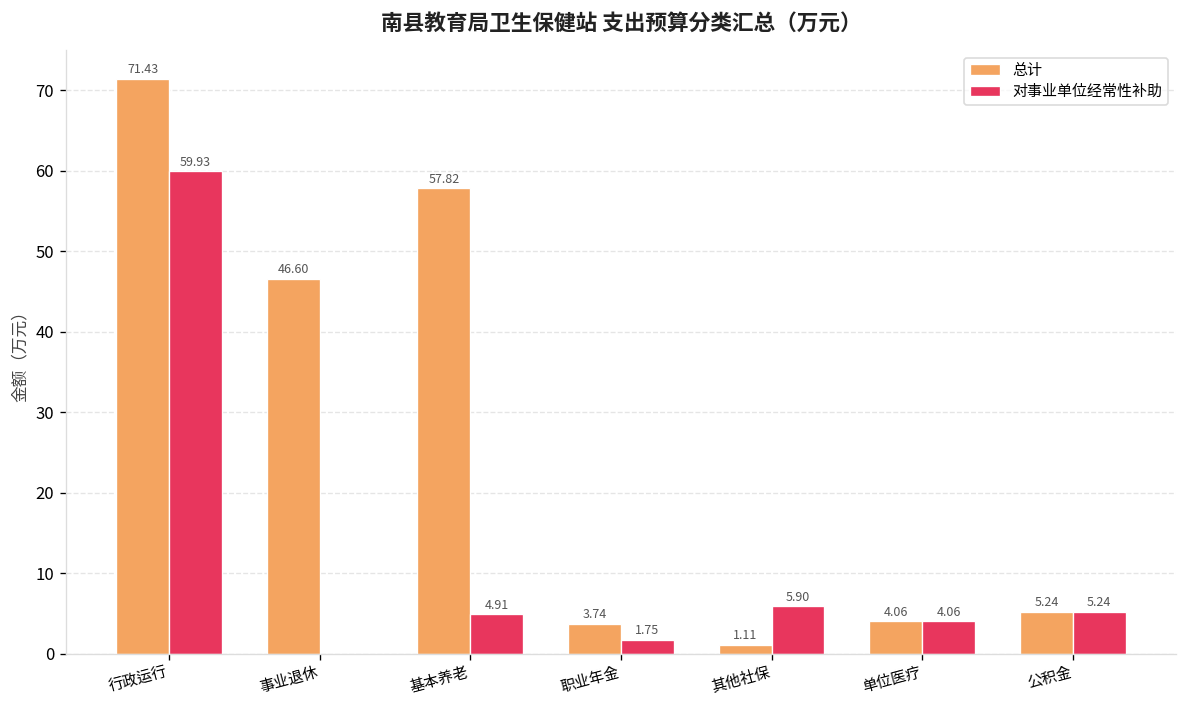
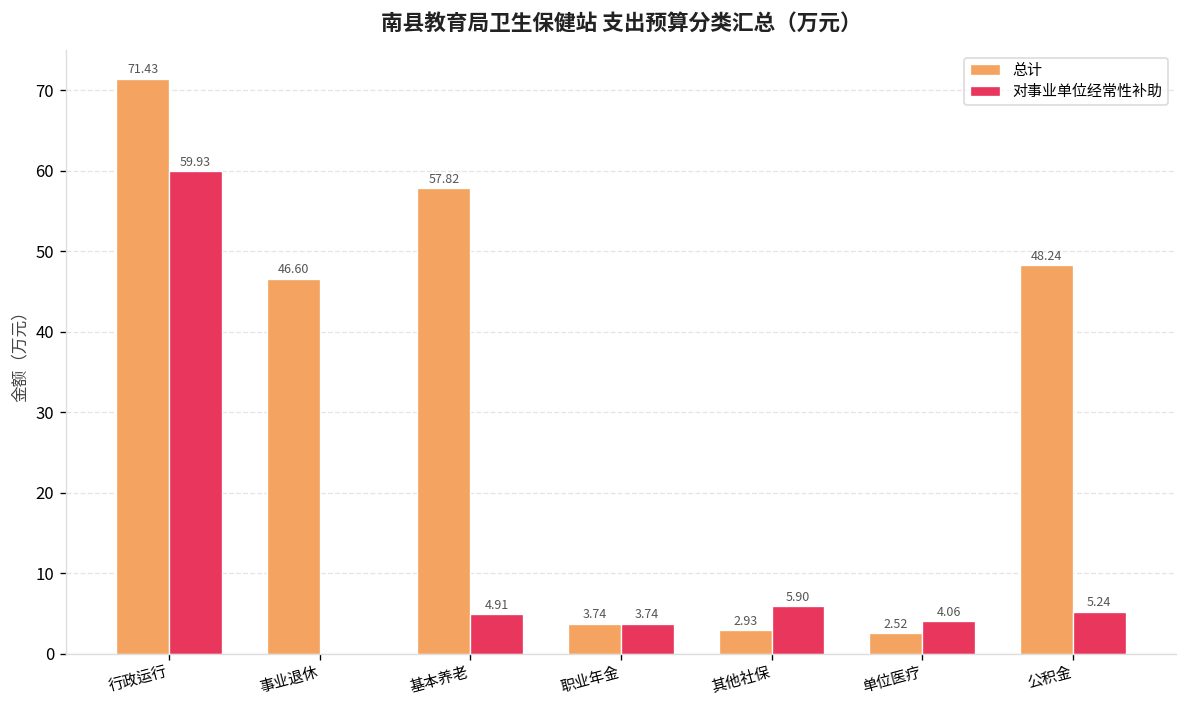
对事业单位经常性补助, 职业年金: 1.75 -> 3.74
总计, 其他社保: 1.11 -> 2.93
总计, 单位医疗: 4.06 -> 2.52
总计, 公积金: 5.24 -> 48.24
